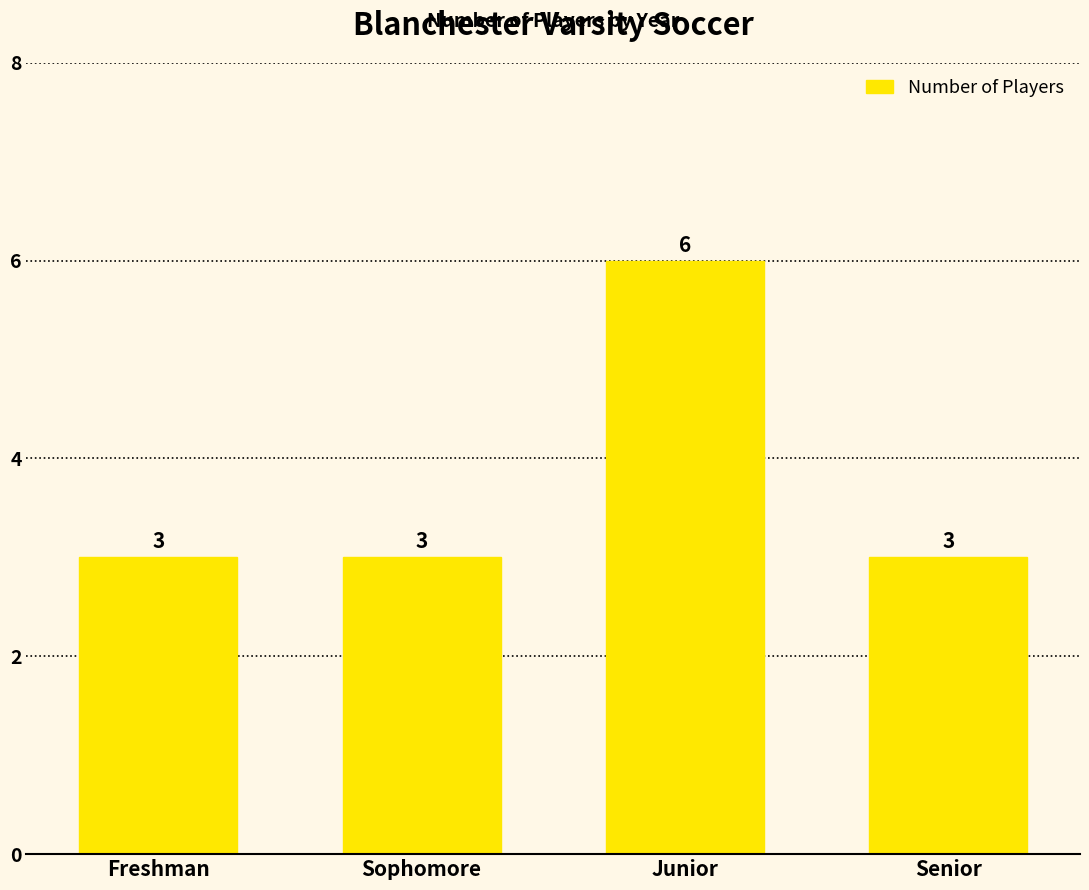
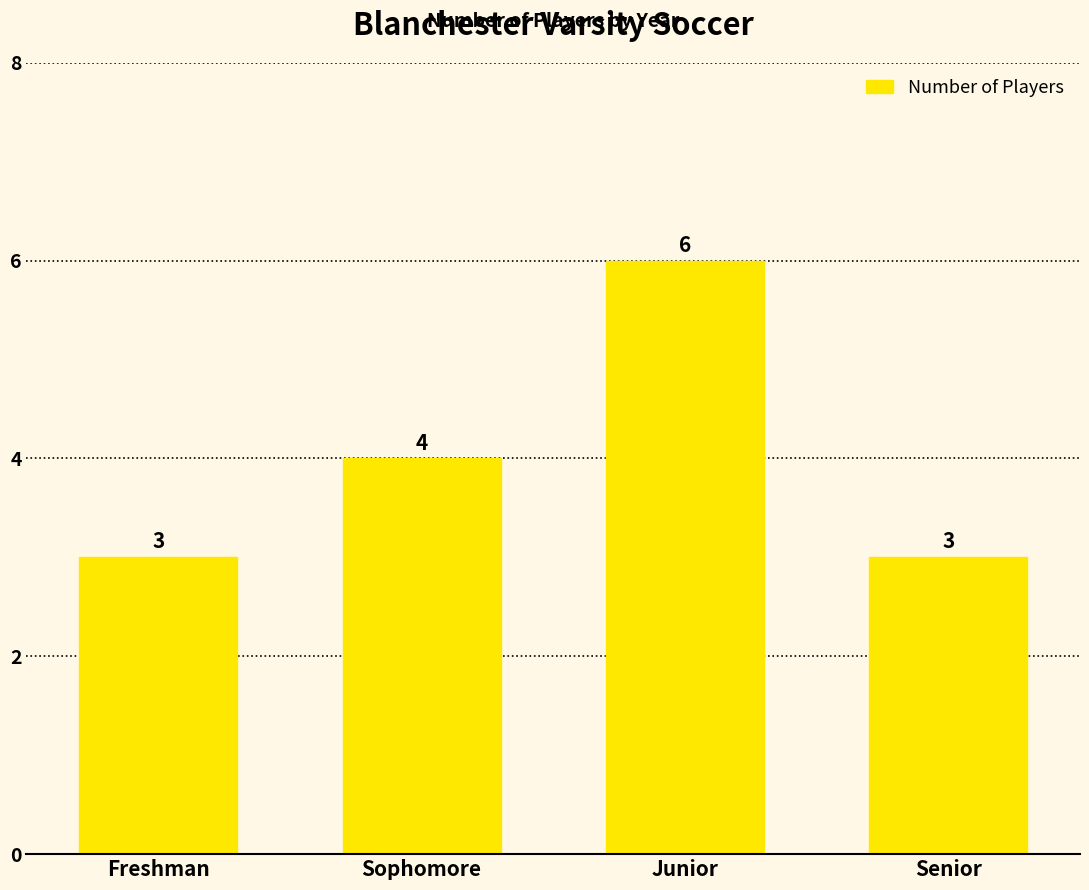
Sophomore: 3 -> 4
